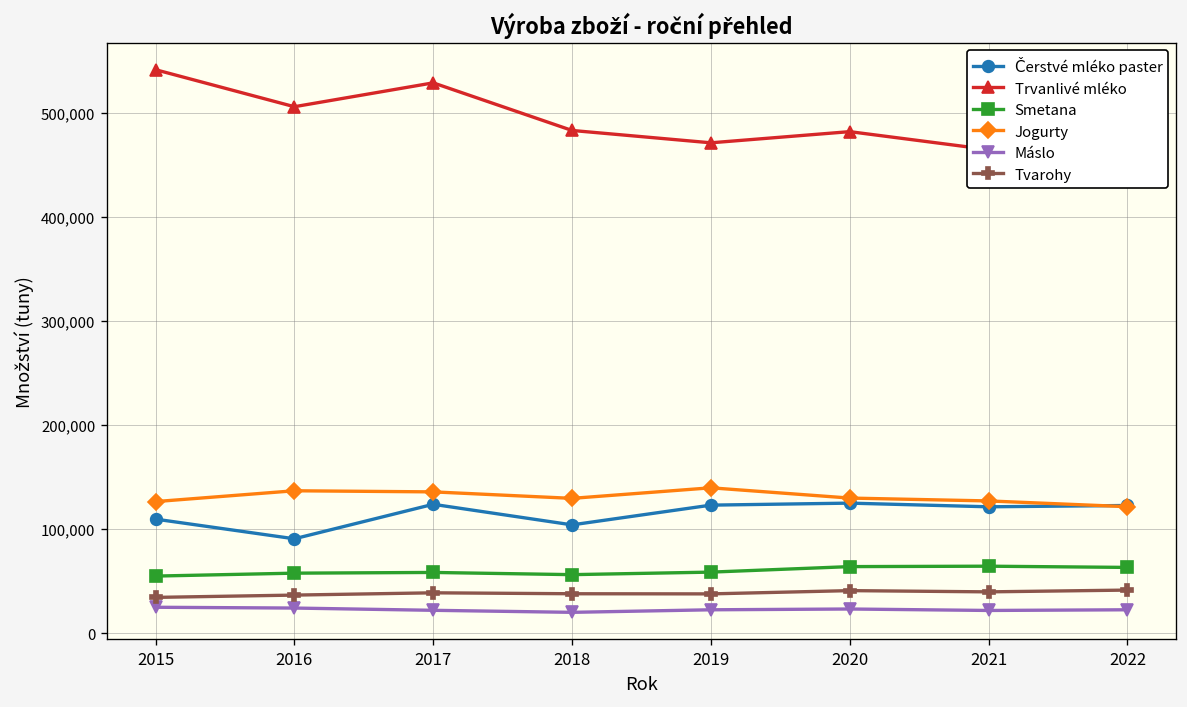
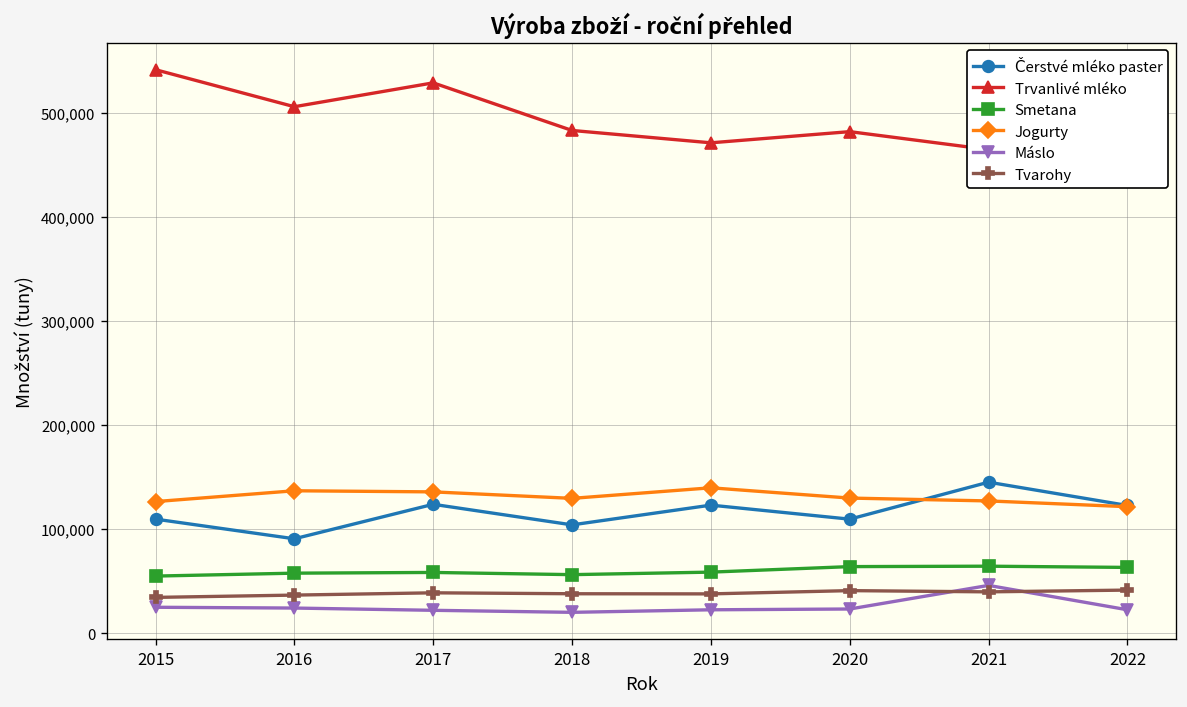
Čerstvé mléko paster, 2020: 130,000 -> 110,000
Čerstvé mléko paster, 2021: 120,000 -> 150,000
Máslo, 2021: 20,000 -> 50,000
